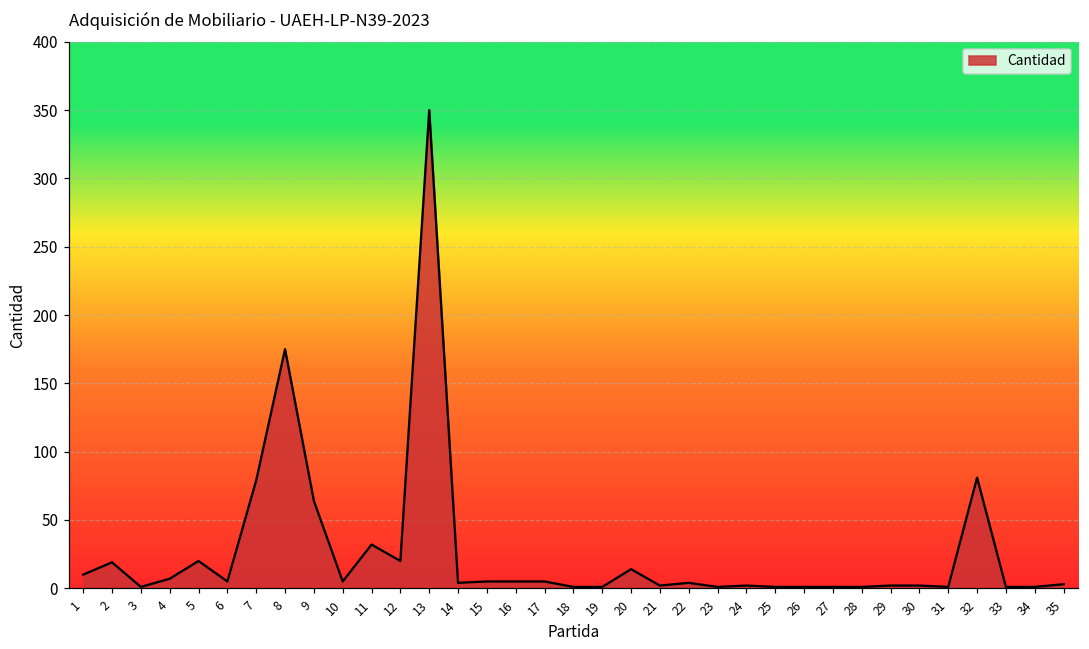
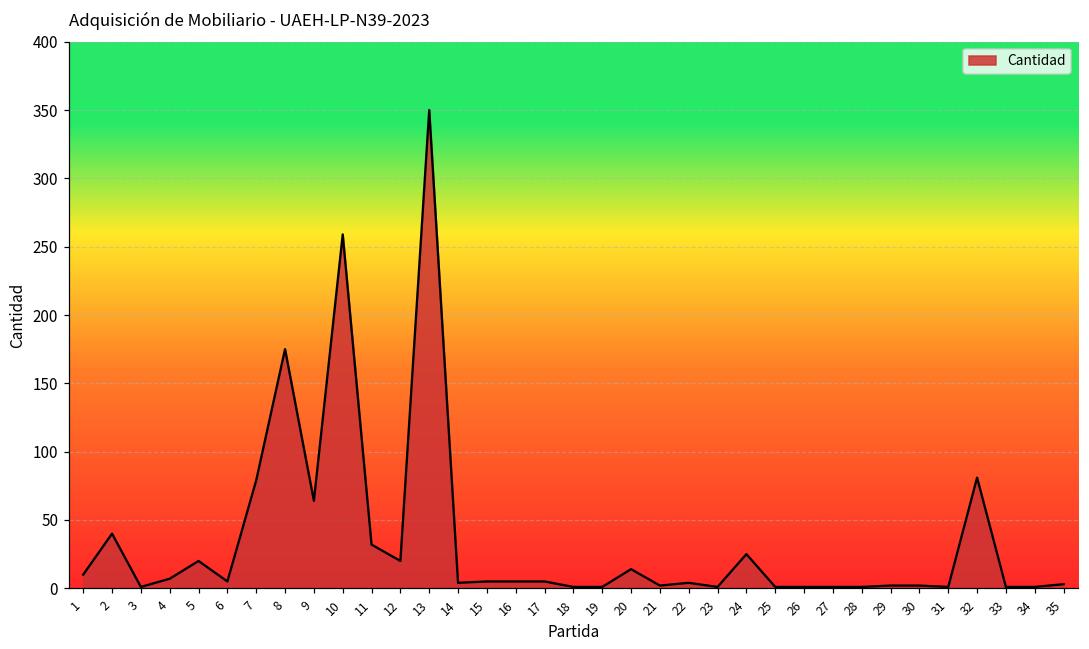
2: 19 -> 40
10: 5 -> 259
24: 2 -> 25
